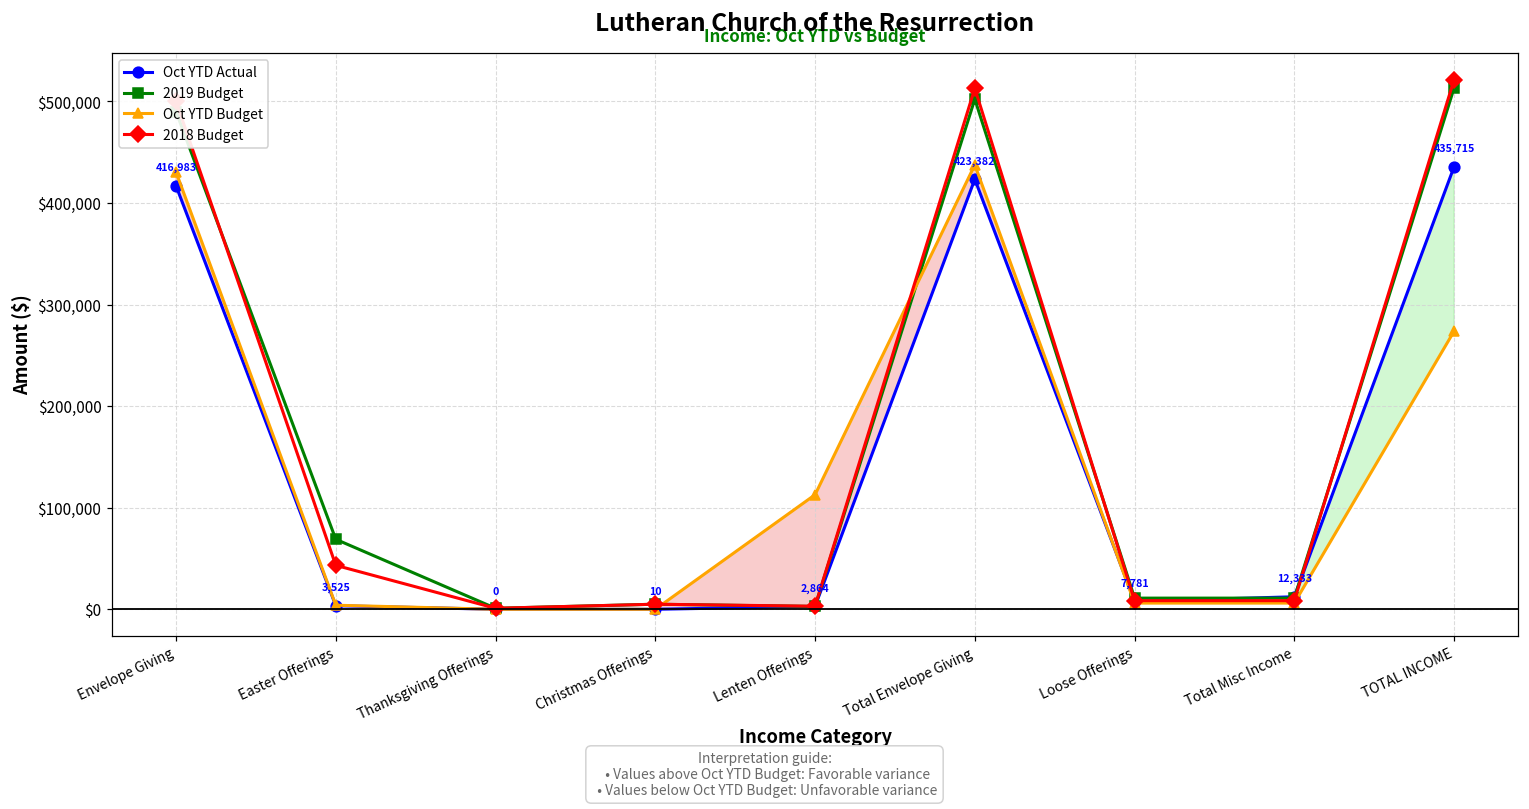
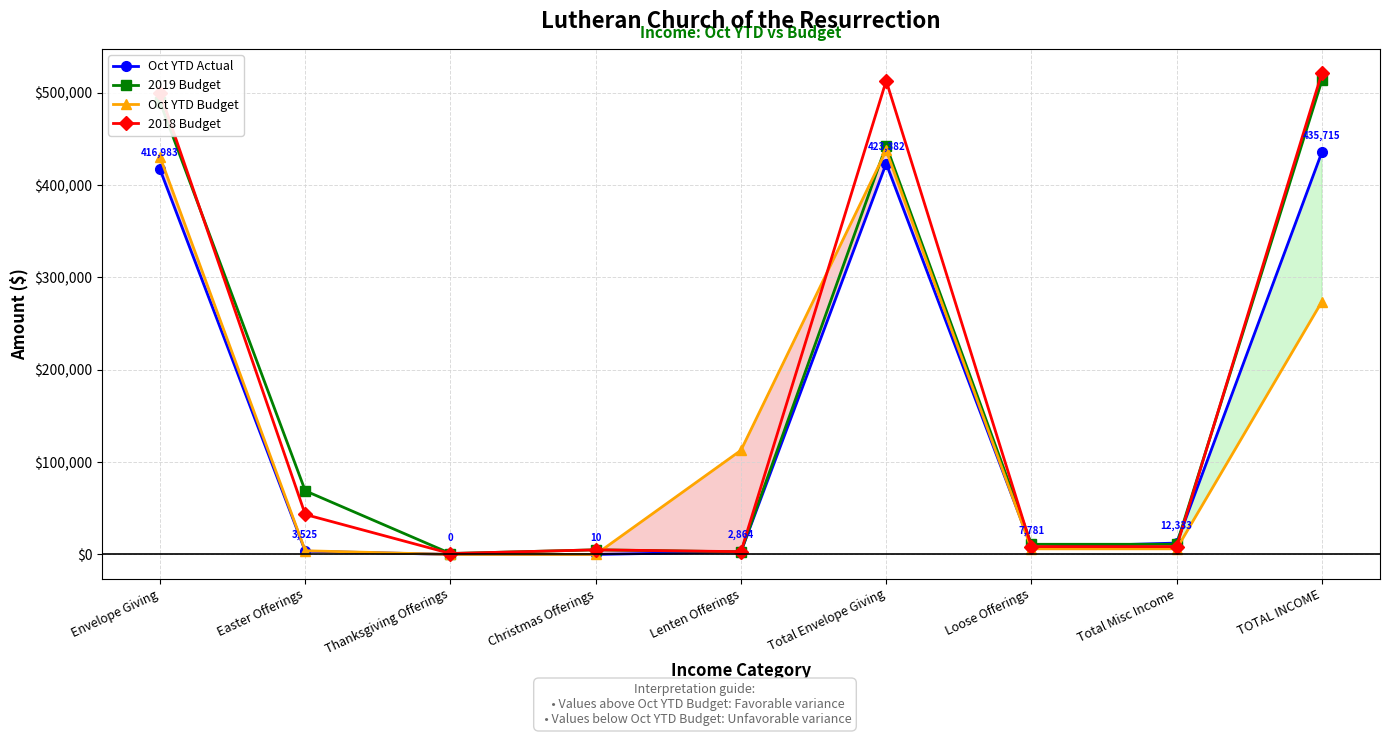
2019 Budget, Total Envelope Giving: $500,000 -> $440,000
